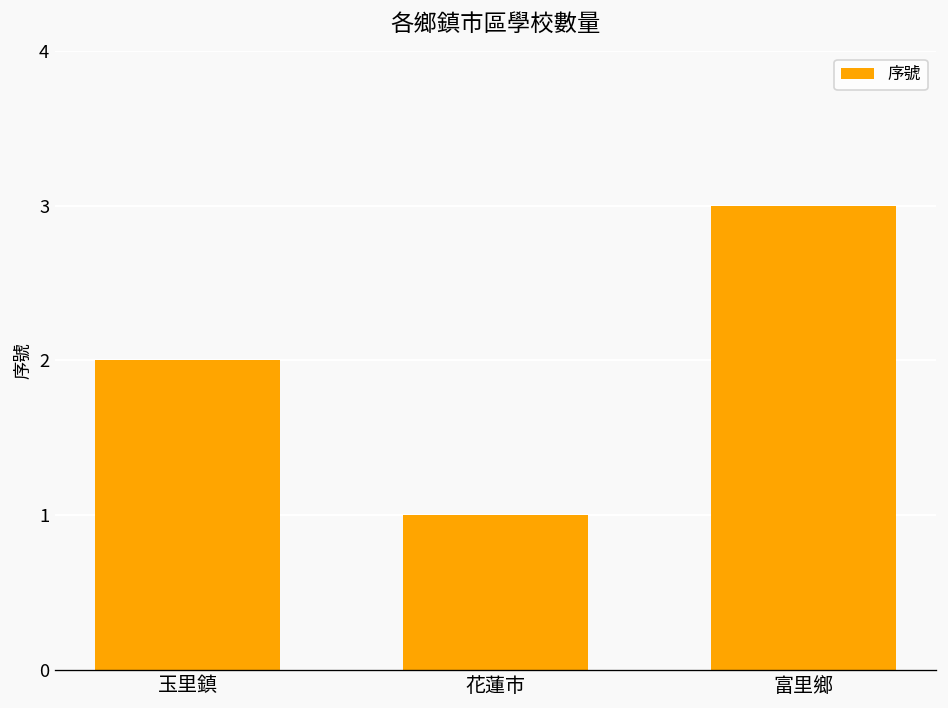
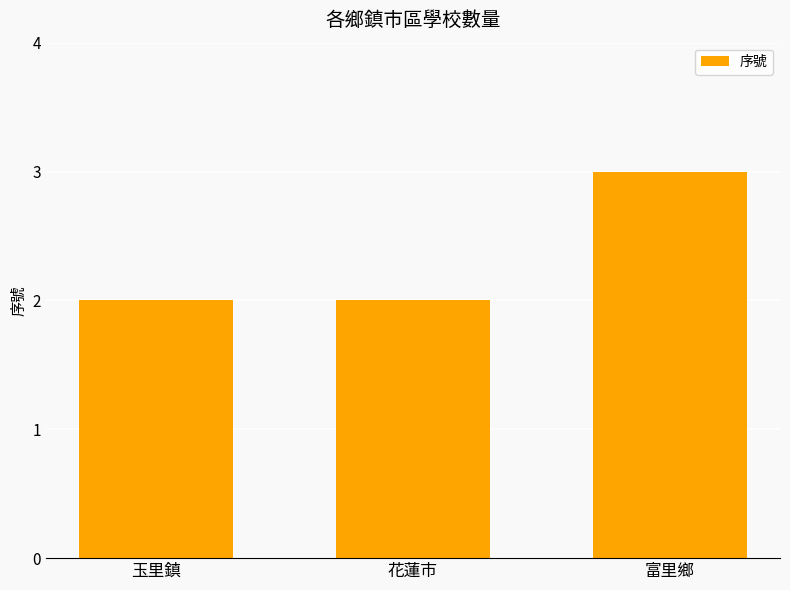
花蓮市: 1 -> 2
